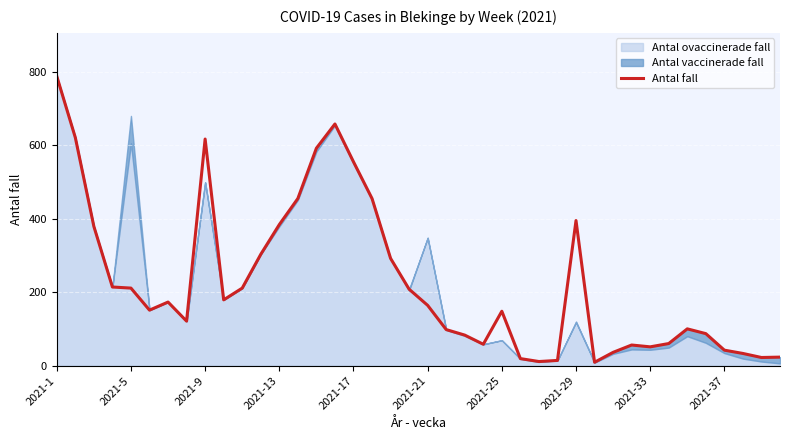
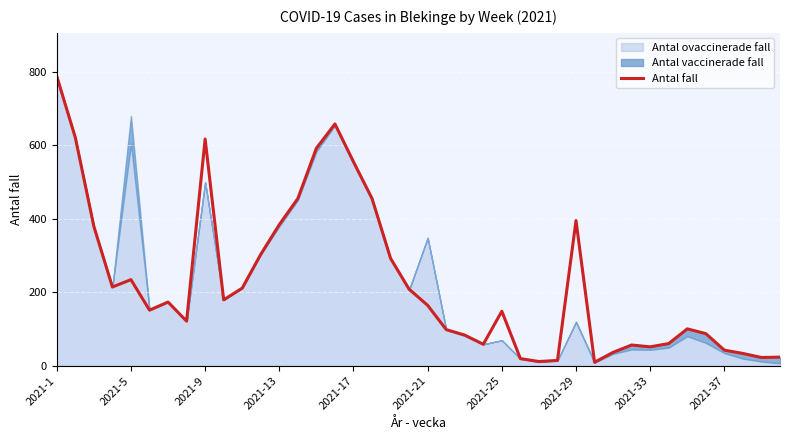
Antal fall, 2021-5: 210 -> 230
